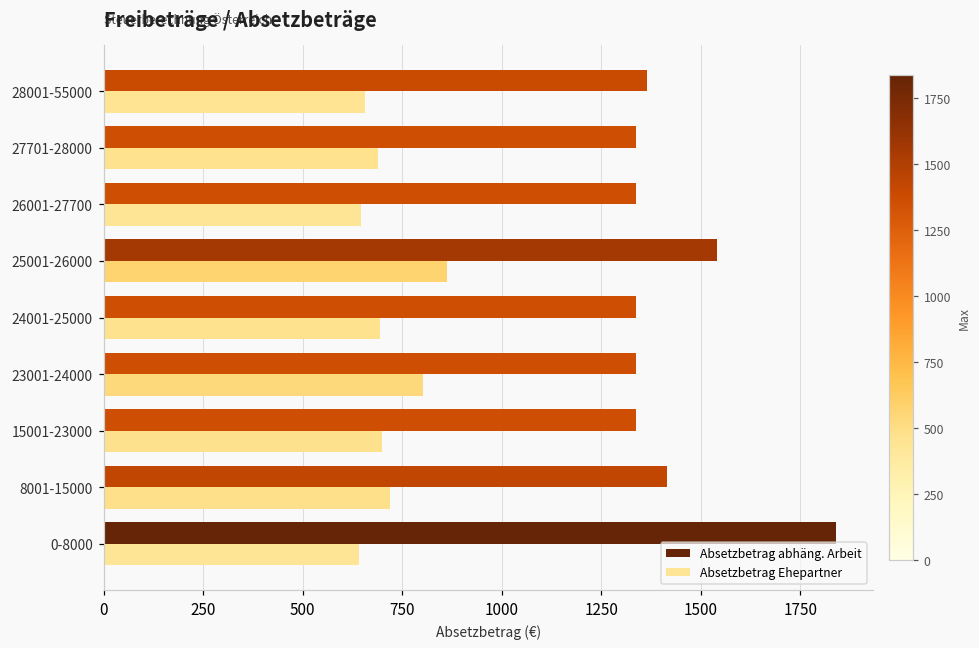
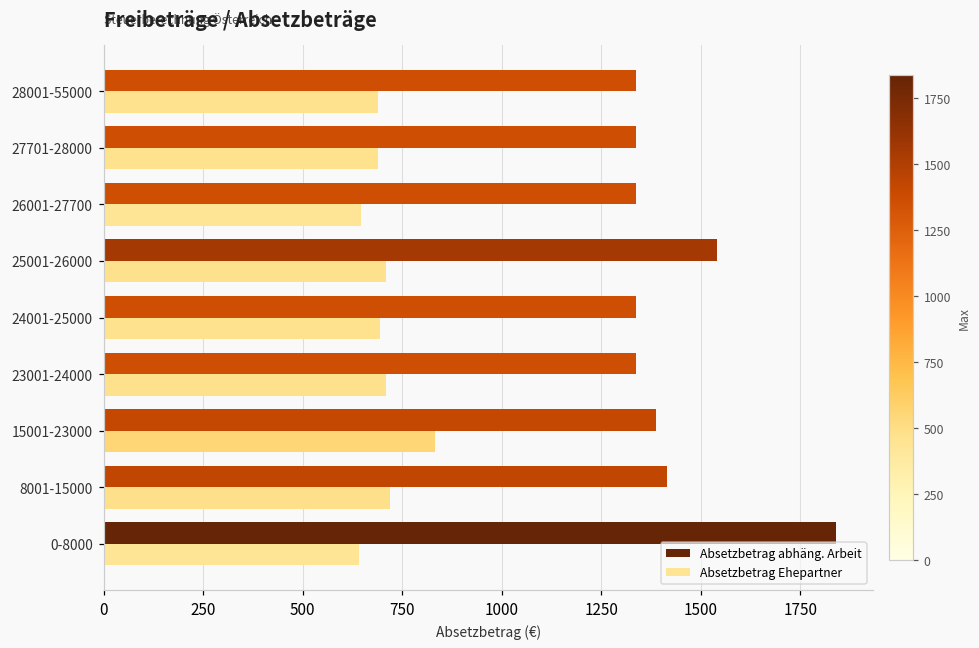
Absetzbetrag abhäng. Arbeit, 28001-55000: 1360 -> 1340
Absetzbetrag Ehepartner, 28001-55000: 660 -> 690
Absetzbetrag Ehepartner, 25001-26000: 860 -> 710
Absetzbetrag Ehepartner, 23001-24000: 800 -> 710
Absetzbetrag abhäng. Arbeit, 15001-23000: 1340 -> 1390
Absetzbetrag Ehepartner, 15001-23000: 700 -> 830
